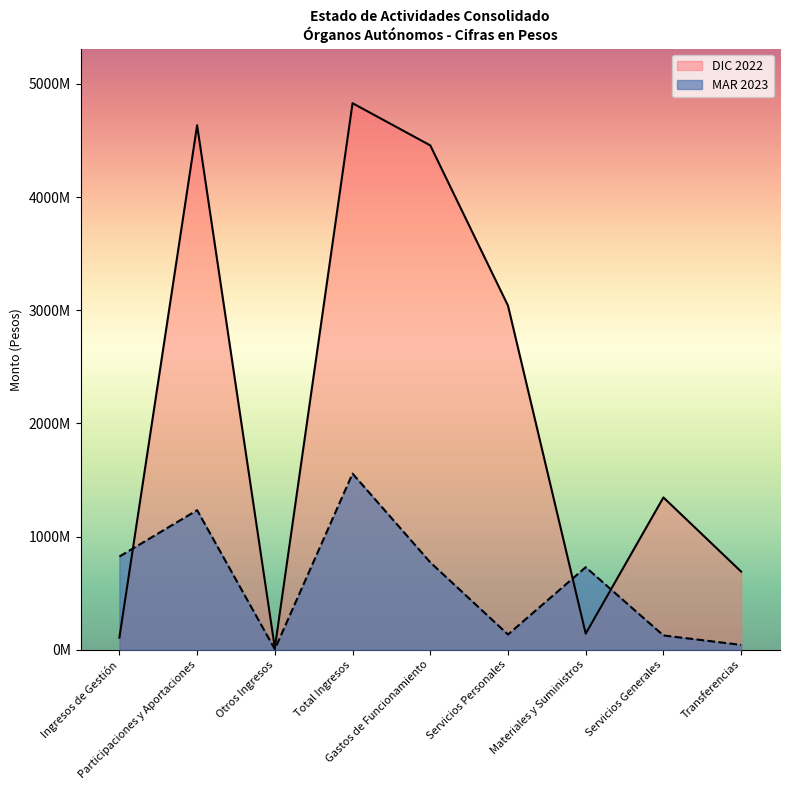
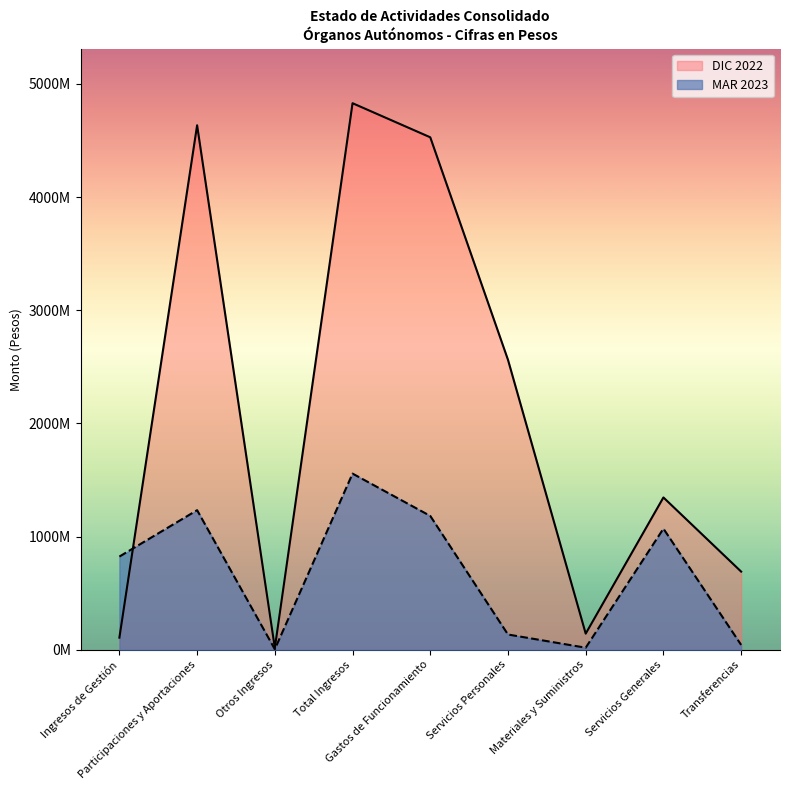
DIC 2022, Gastos de Funcionamiento: 4460000000 -> 4530000000
MAR 2023, Gastos de Funcionamiento: 770000000 -> 1180000000
DIC 2022, Servicios Personales: 3040000000 -> 2560000000
MAR 2023, Materiales y Suministros: 730000000 -> 20000000
MAR 2023, Servicios Generales: 130000000 -> 1070000000
